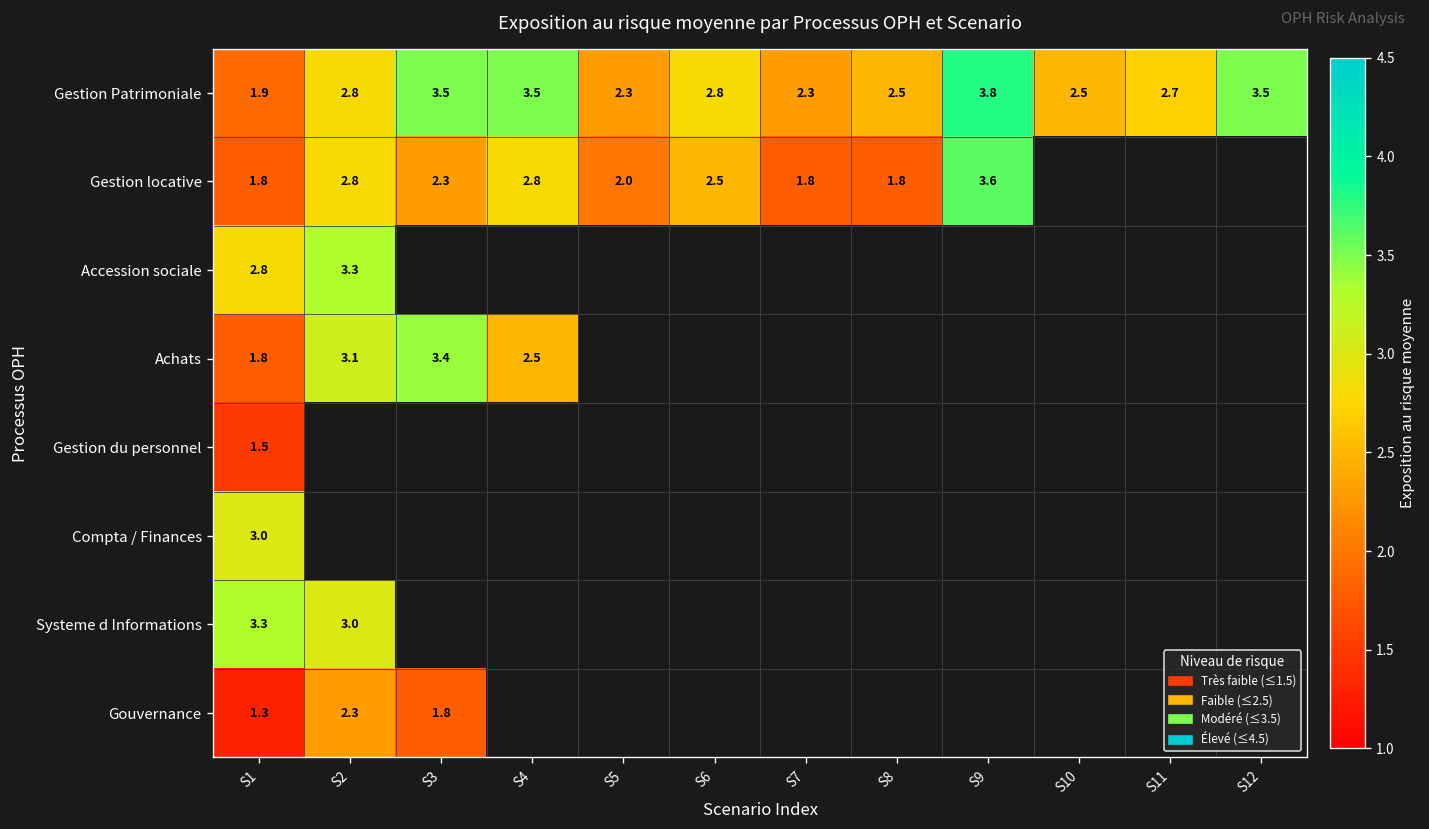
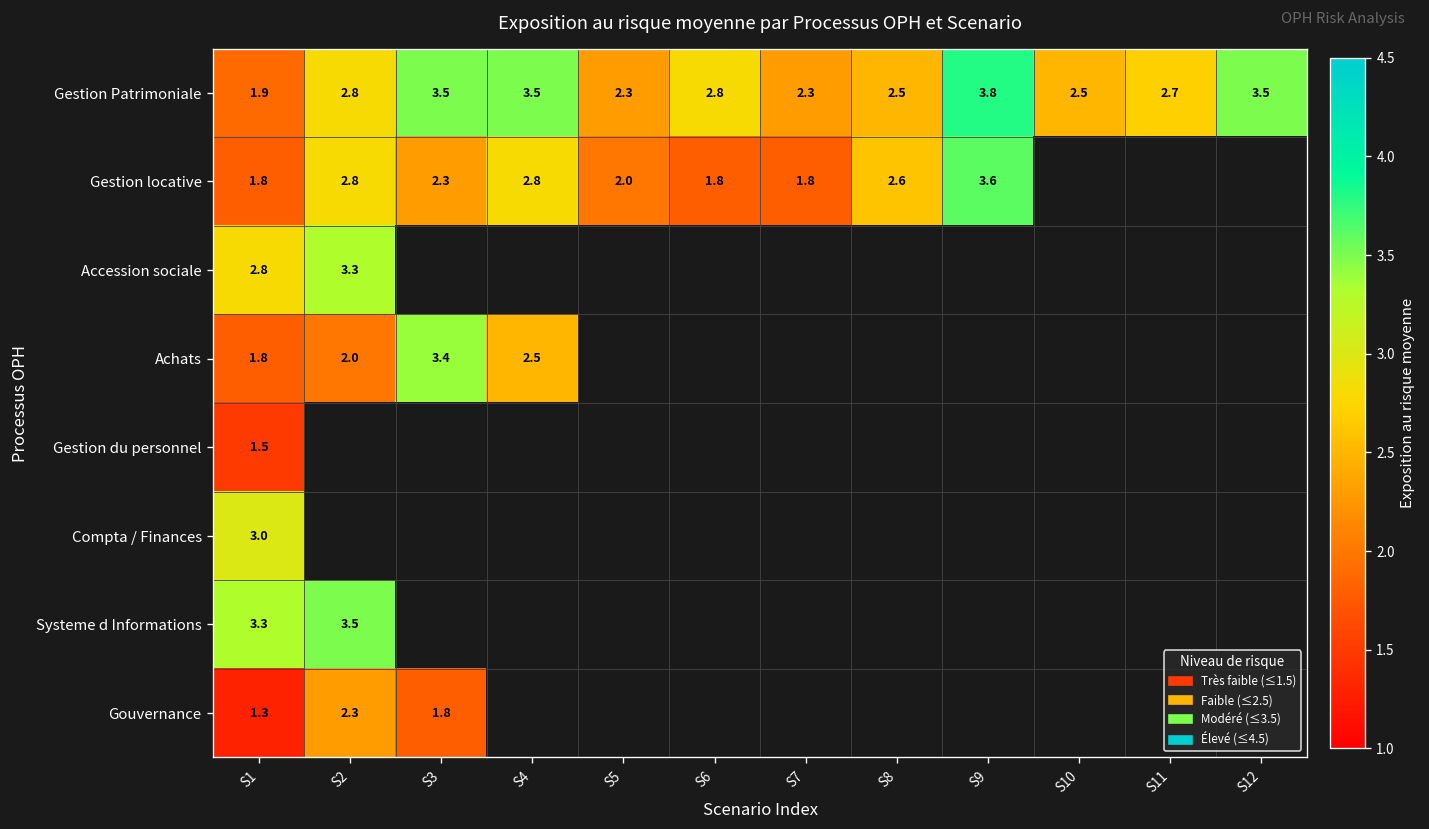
Gestion locative, S6: 2.5 -> 1.8
Gestion locative, S8: 1.8 -> 2.6
Achats, S2: 3.1 -> 2.0
Systeme d Informations, S2: 3.0 -> 3.5
